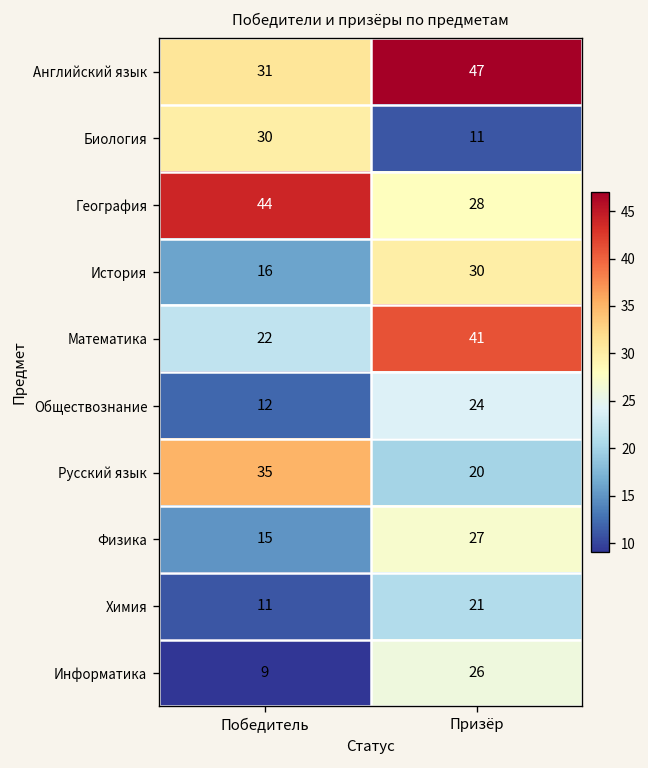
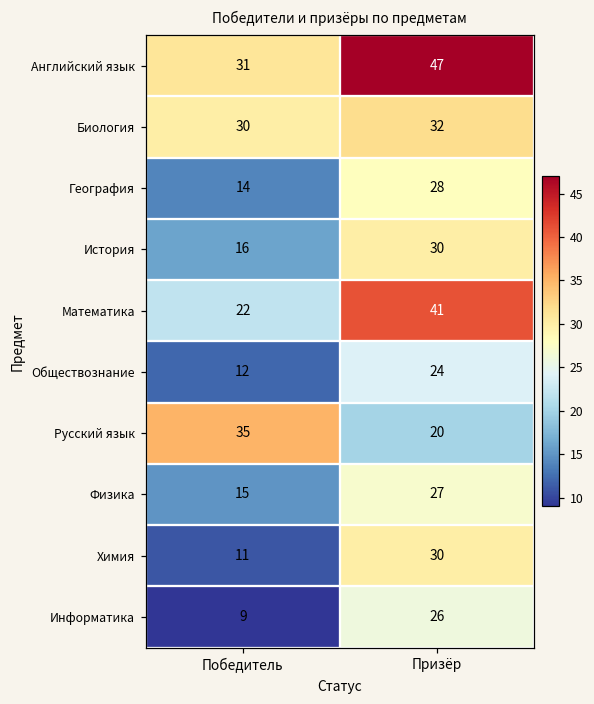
Биология, Призёр: 11 -> 32
География, Победитель: 44 -> 14
Химия, Призёр: 21 -> 30
